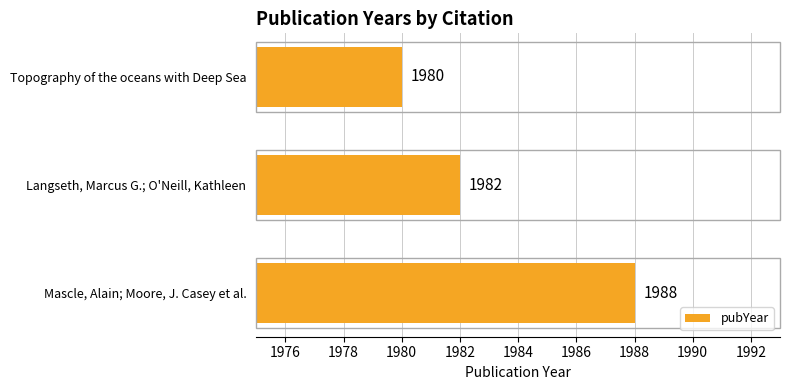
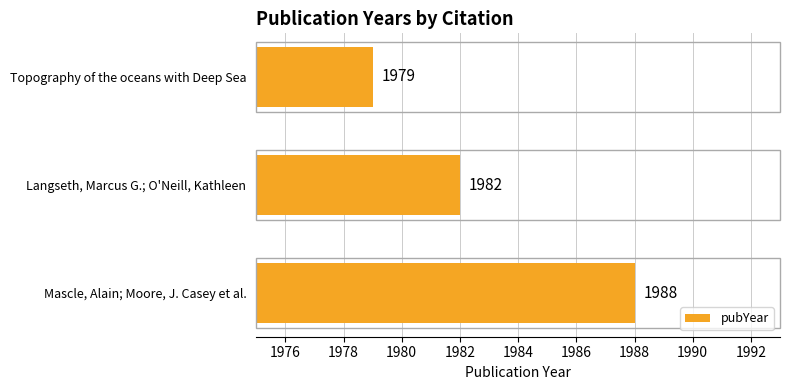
Topography of the oceans with Deep Sea: 1980 -> 1979
